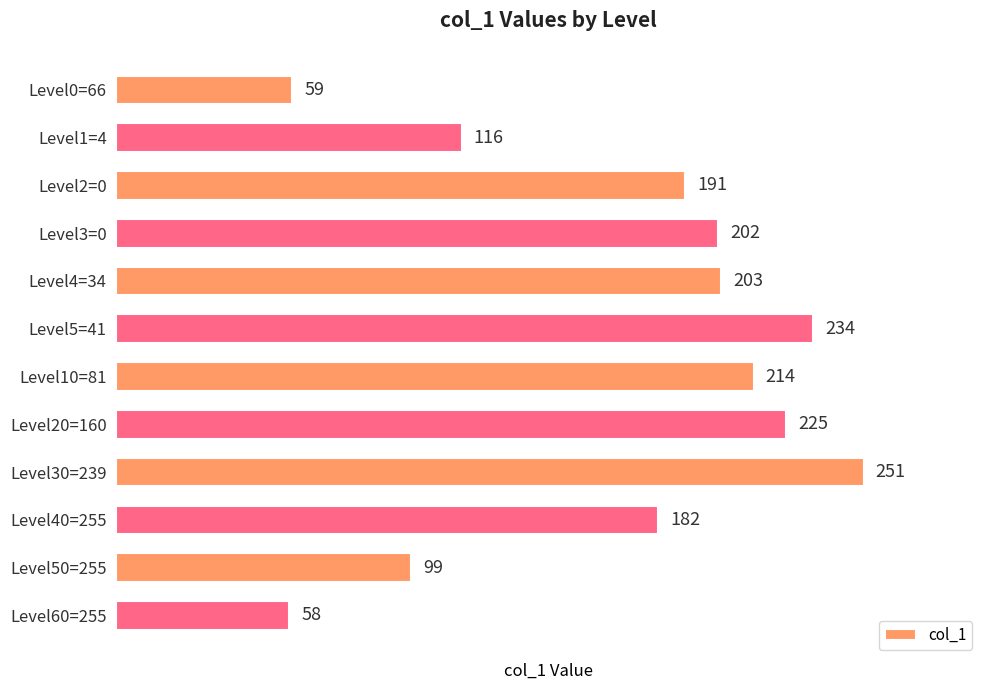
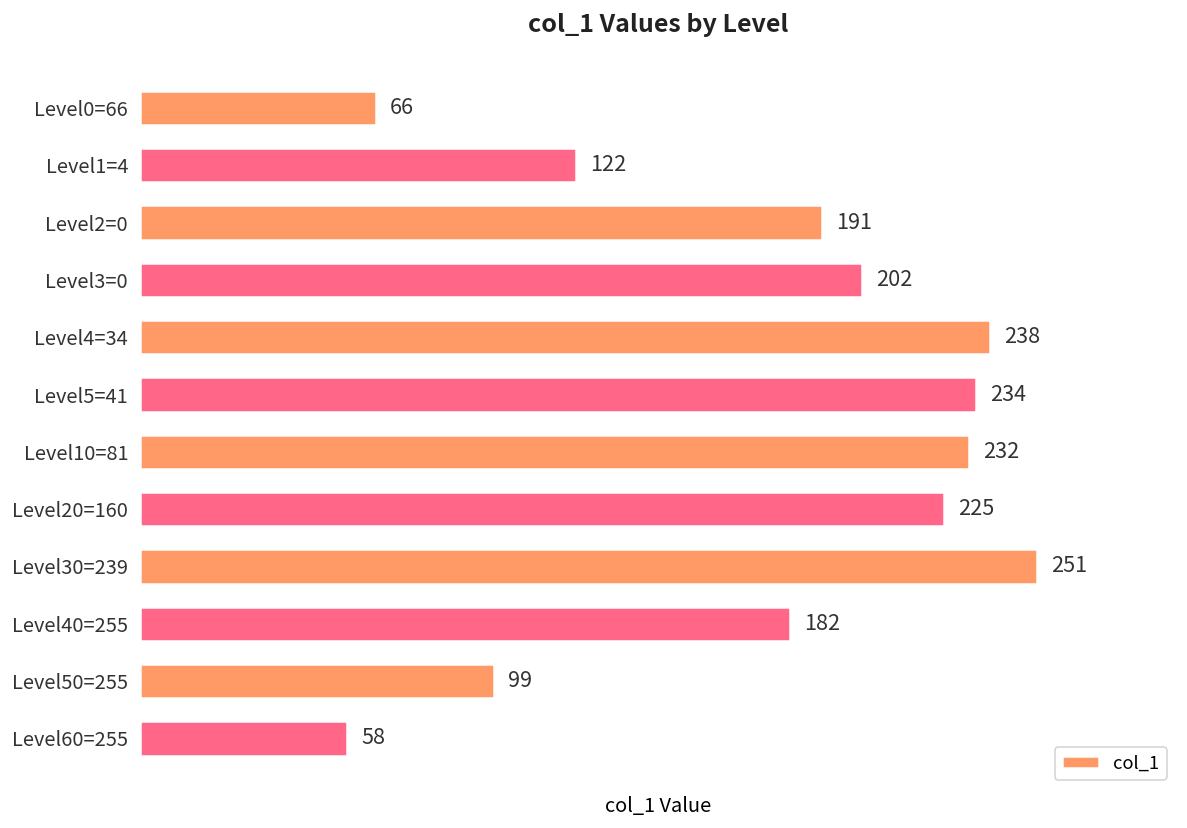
Level0=66: 59 -> 66
Level1=4: 116 -> 122
Level4=34: 203 -> 238
Level10=81: 214 -> 232
